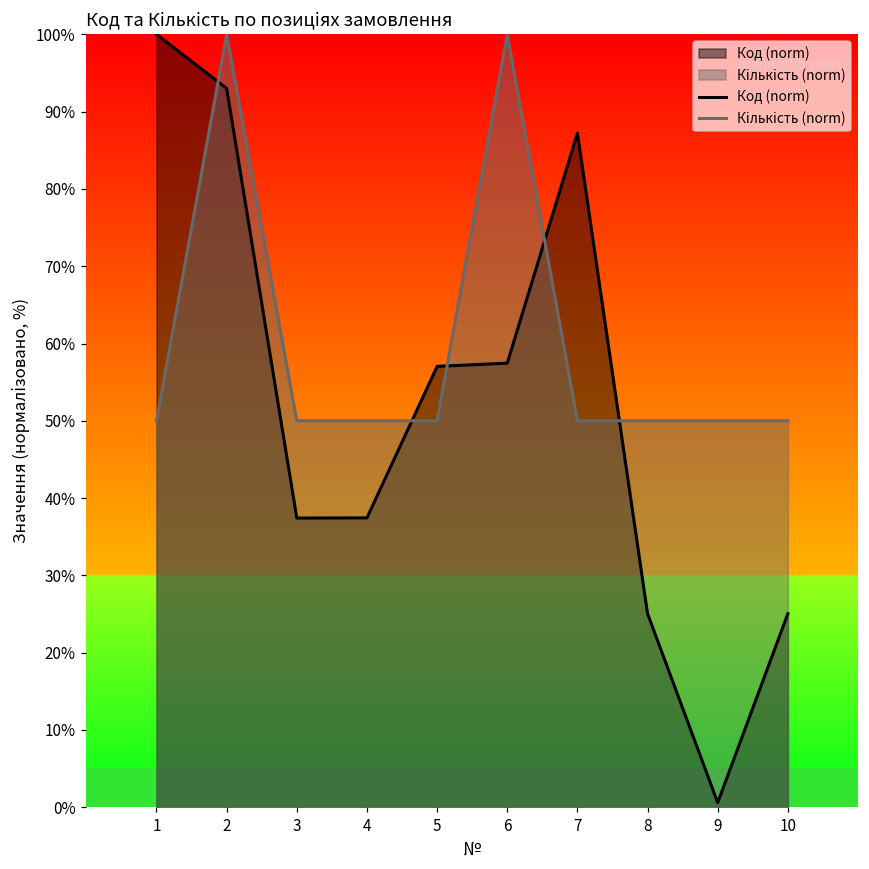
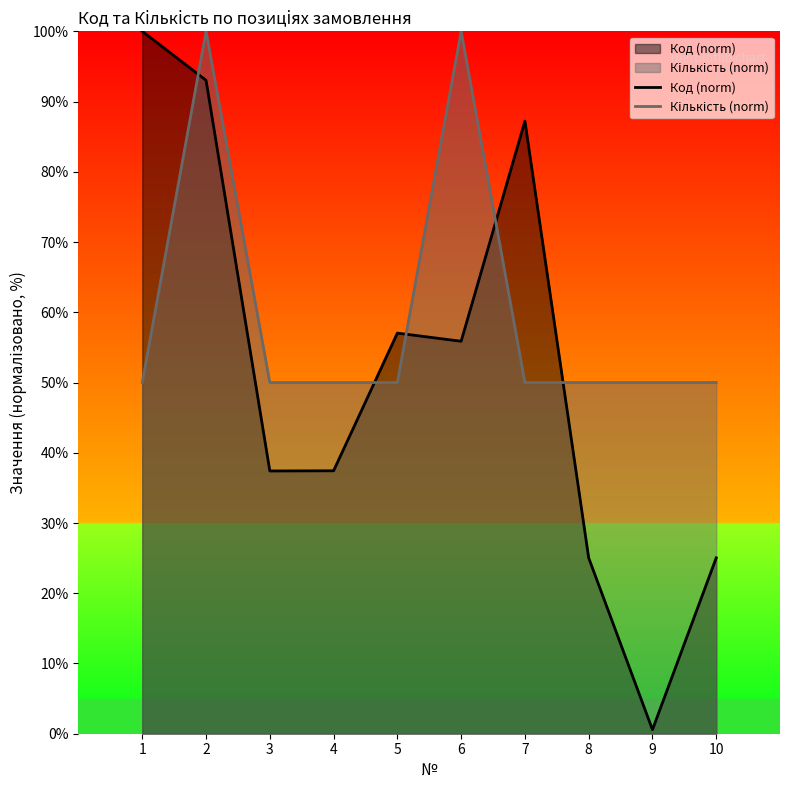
Код (norm), 6: 57% -> 56%
